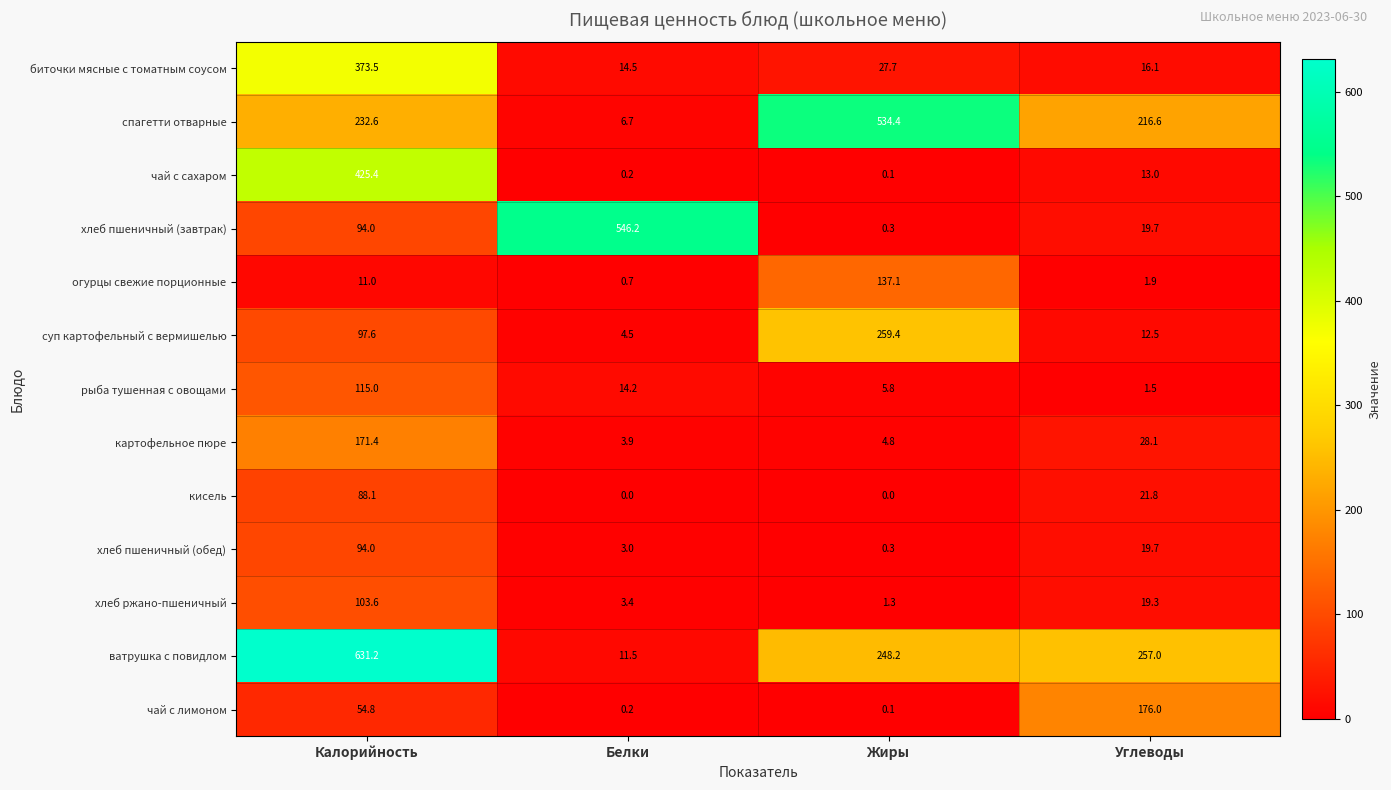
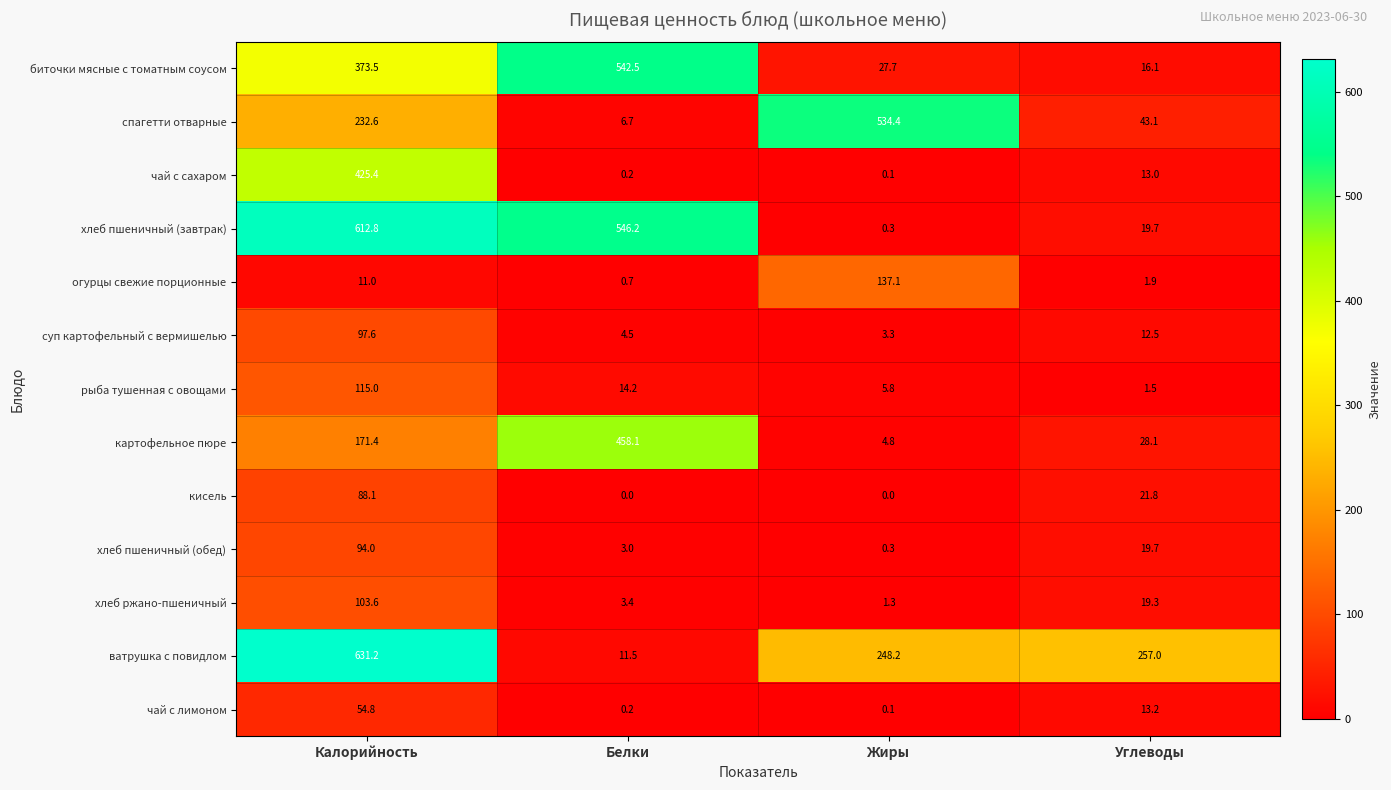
биточки мясные с томатным соусом, Белки: 14.5 -> 542.5
спагетти отварные, Углеводы: 216.6 -> 43.1
хлеб пшеничный (завтрак), Калорийность: 94.0 -> 612.8
суп картофельный с вермишелью, Жиры: 259.4 -> 3.3
картофельное пюре, Белки: 3.9 -> 458.1
чай с лимоном, Углеводы: 176.0 -> 13.2
